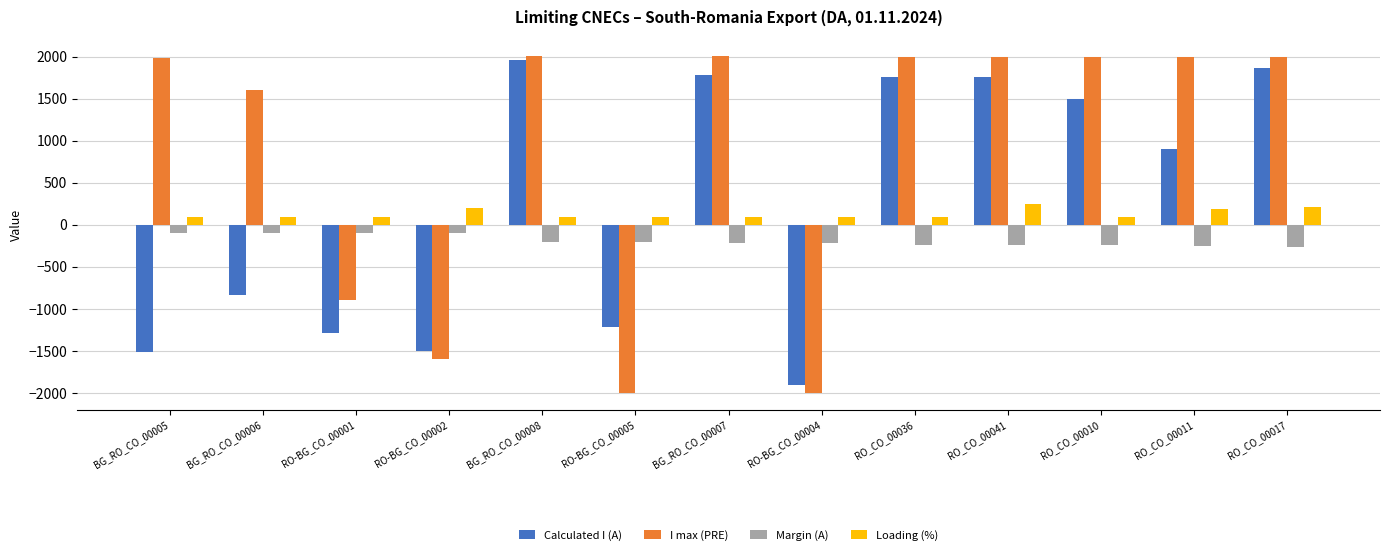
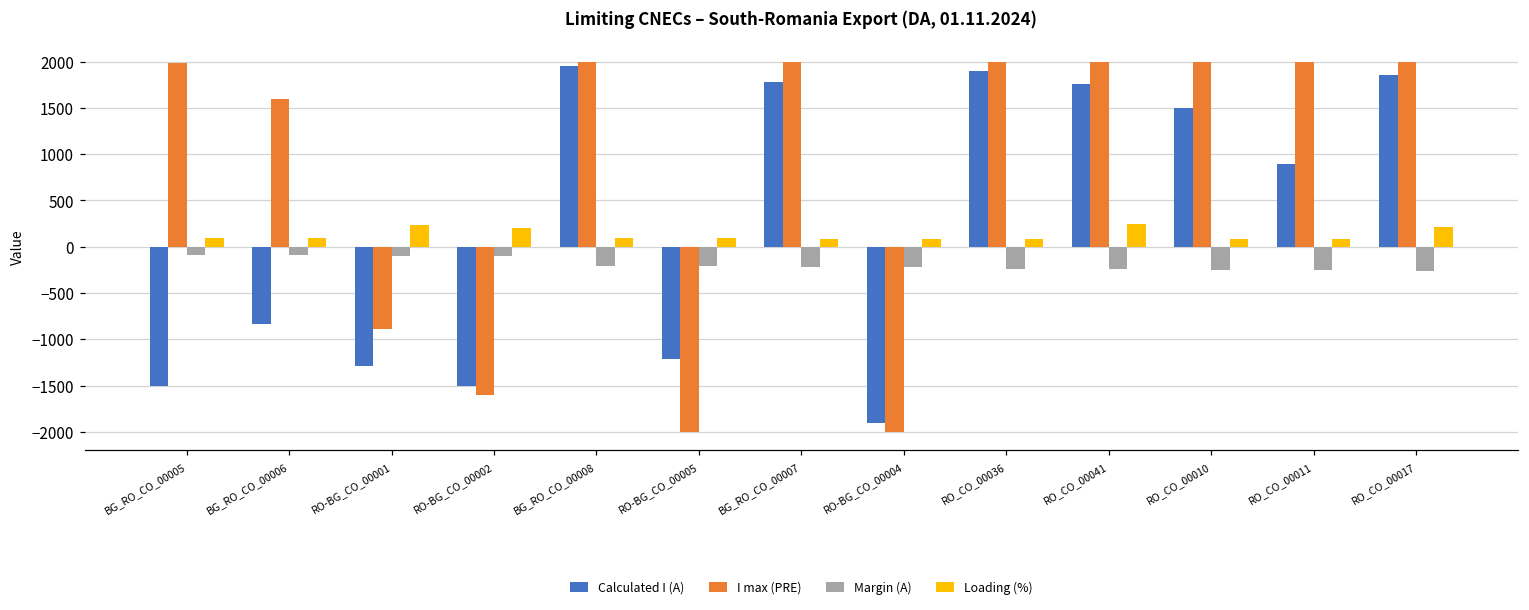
Loading (%), RO-BG_CO_00001: 100 -> 200
Calculated I (A), RO_CO_00036: 1800 -> 1900
Loading (%), RO_CO_00011: 200 -> 100
